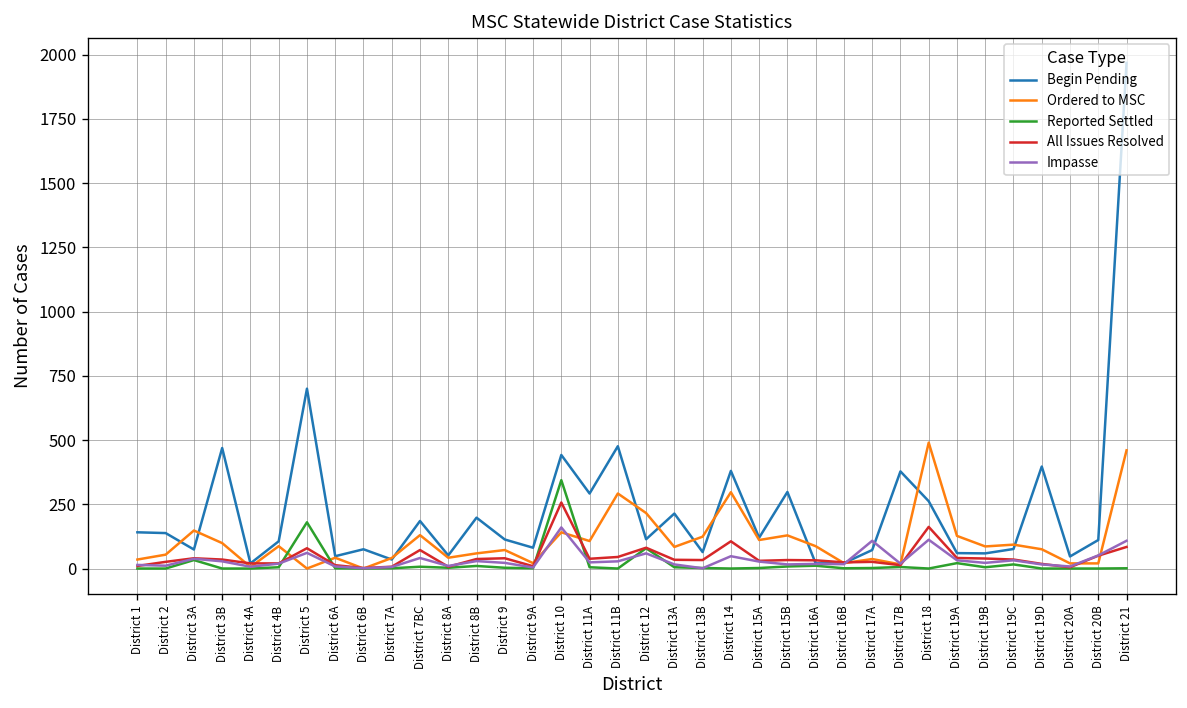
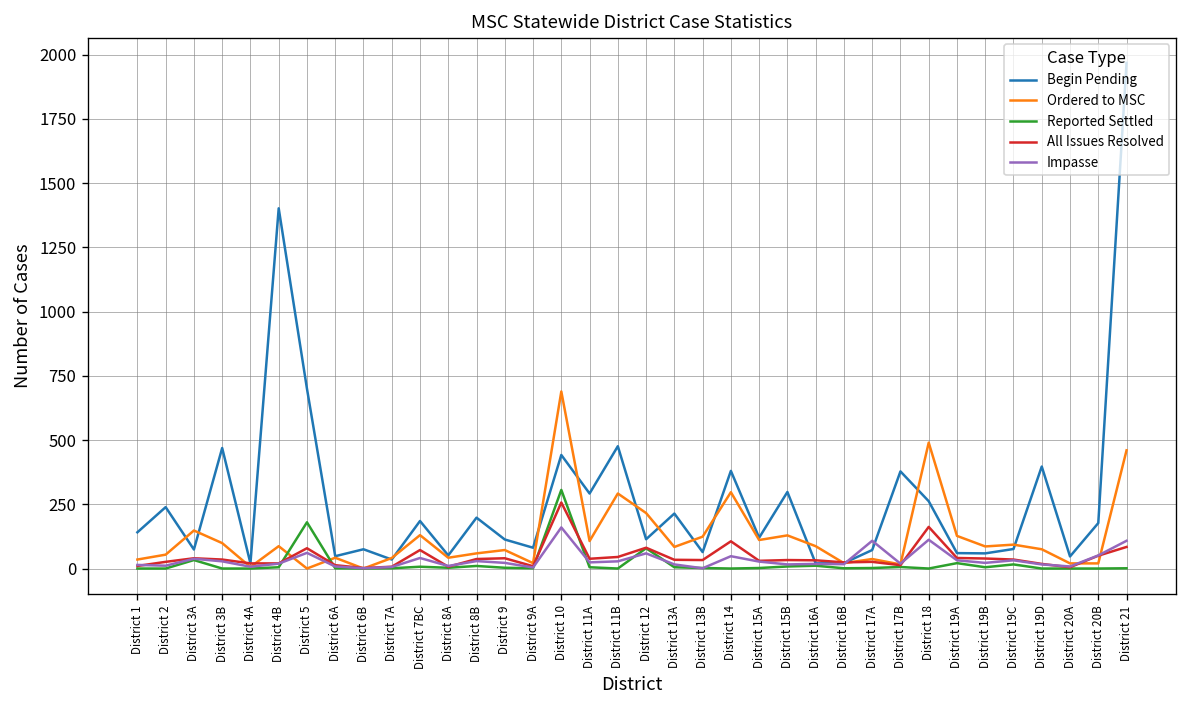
Begin Pending, District 2: 140 -> 240
Begin Pending, District 4B: 110 -> 1400
Ordered to MSC, District 10: 140 -> 690
Reported Settled, District 10: 340 -> 310
Begin Pending, District 20B: 110 -> 180
